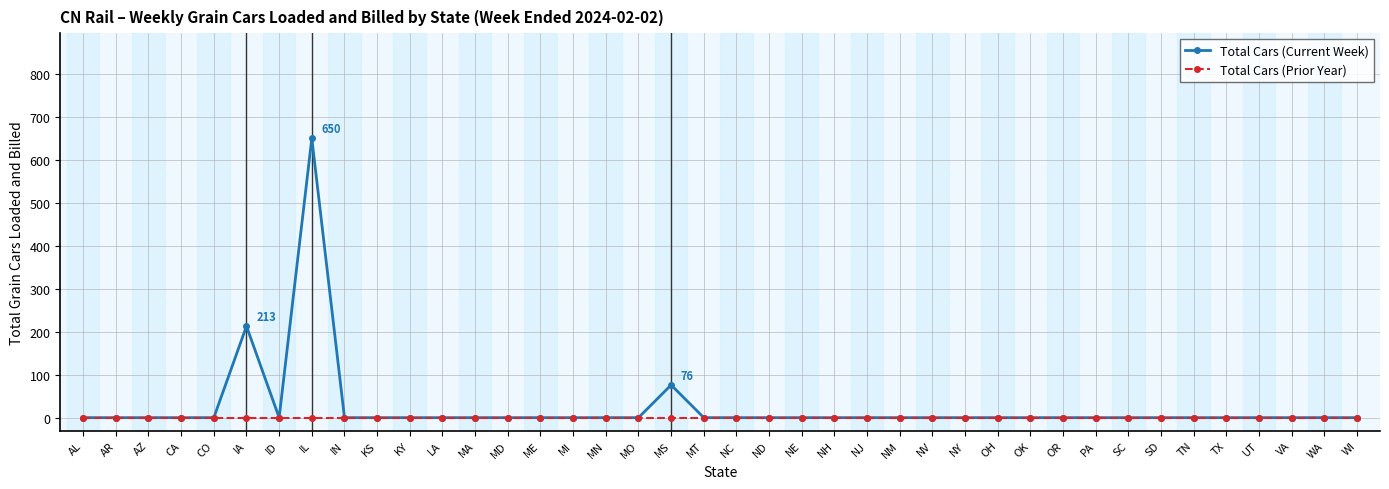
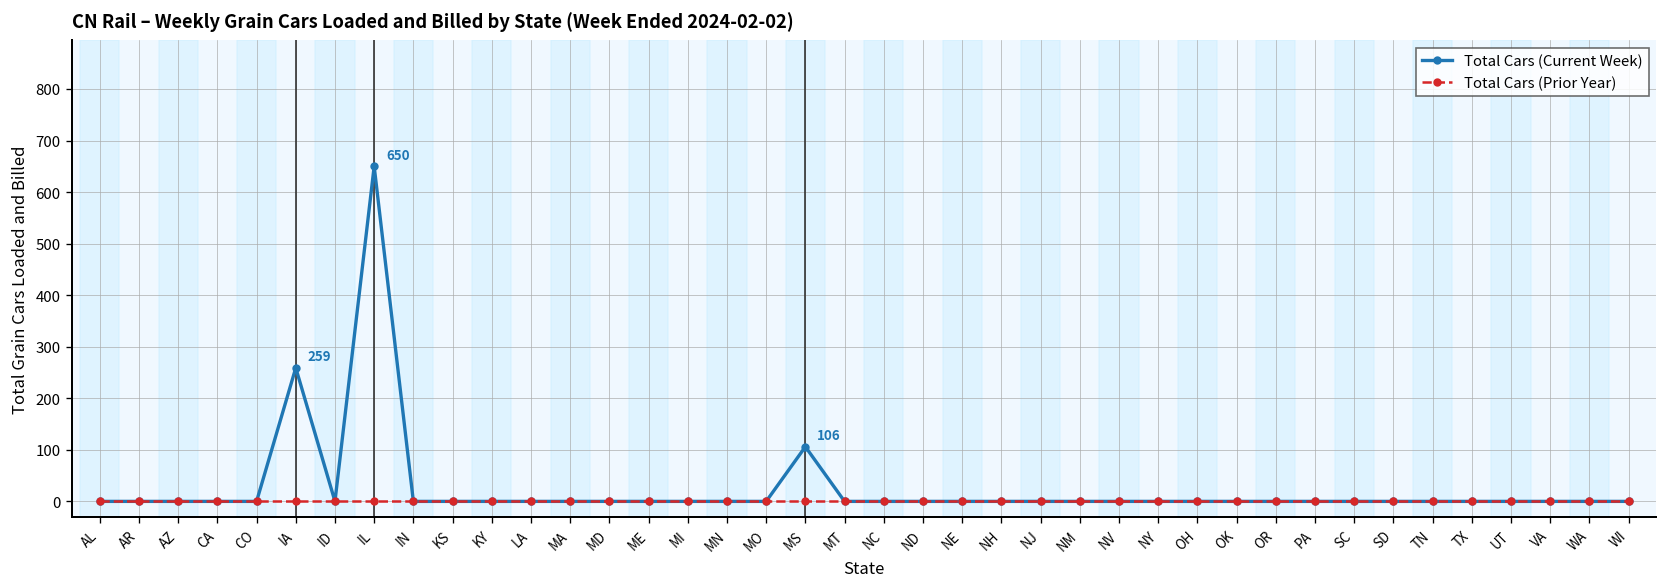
Total Cars (Current Week), IA: 213 -> 259
Total Cars (Current Week), MS: 76 -> 106
